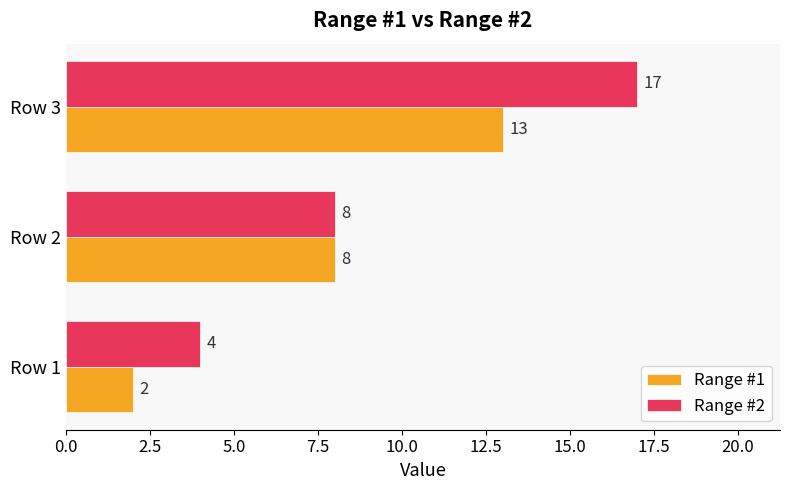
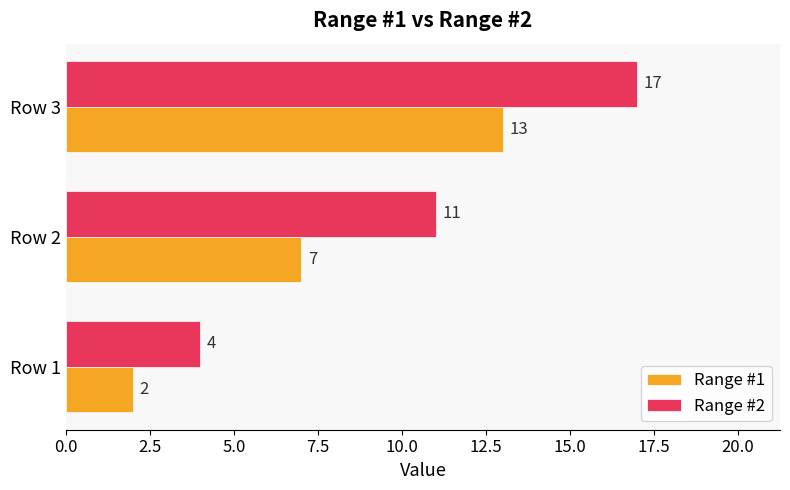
Range #2, Row 2: 8 -> 11
Range #1, Row 2: 8 -> 7
